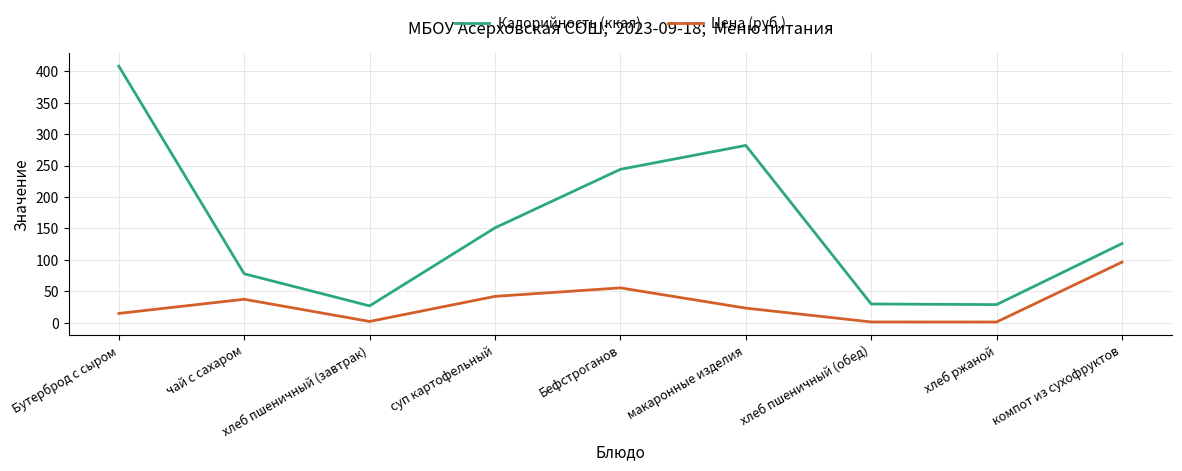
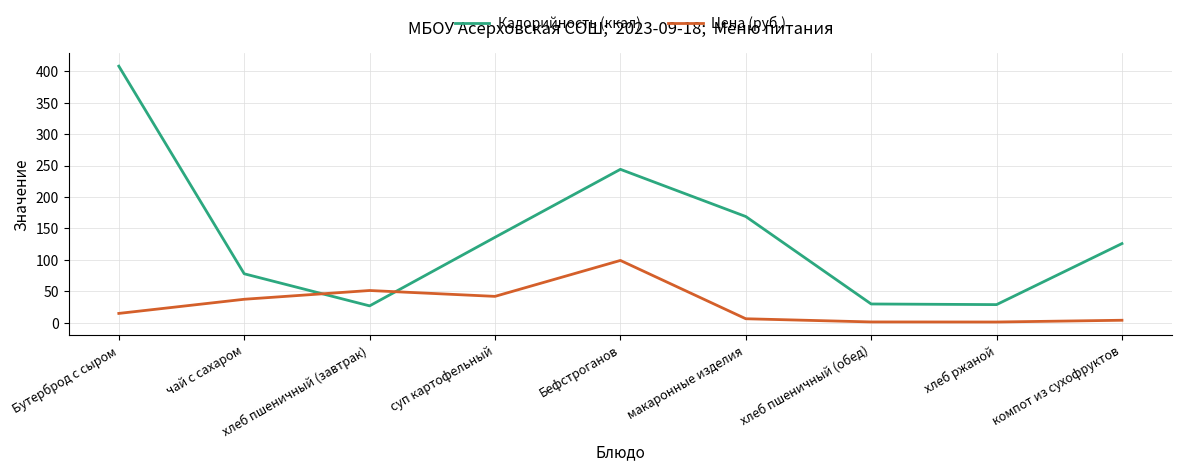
Цена (руб.), хлеб пшеничный (завтрак): 0 -> 50
Калорийность (ккал), суп картофельный: 150 -> 140
Цена (руб.), Бефстроганов: 60 -> 100
Калорийность (ккал), макаронные изделия: 280 -> 170
Цена (руб.), макаронные изделия: 20 -> 10
Цена (руб.), компот из сухофруктов: 100 -> 0
